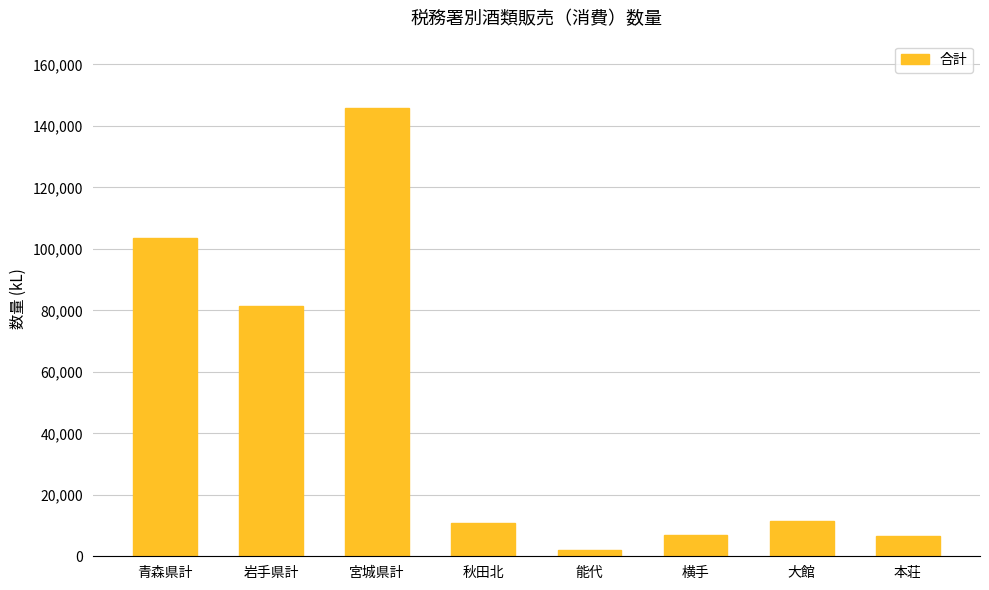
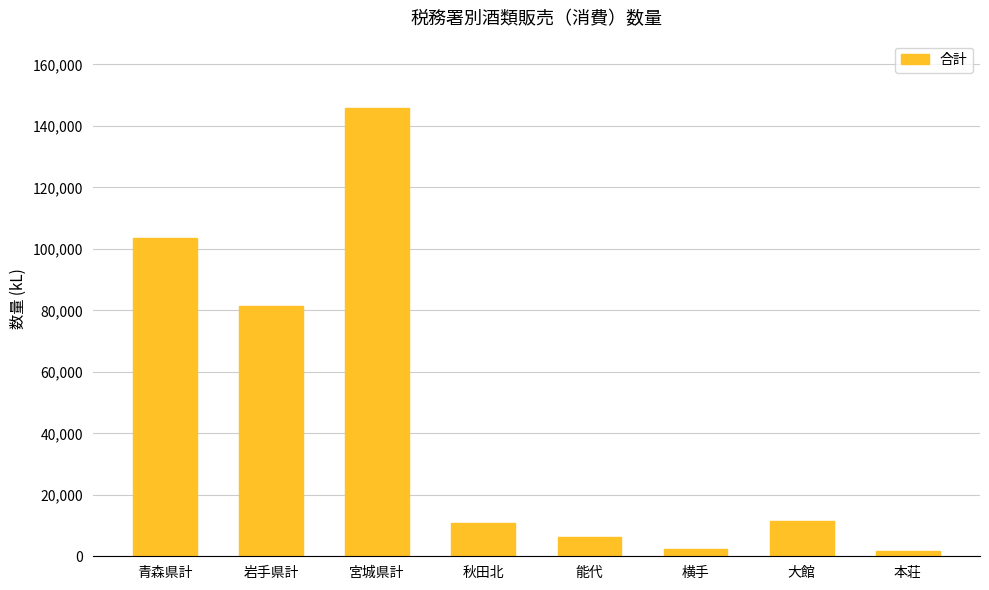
能代: 2,000 -> 6,000
横手: 7,000 -> 2,000
本荘: 7,000 -> 2,000
